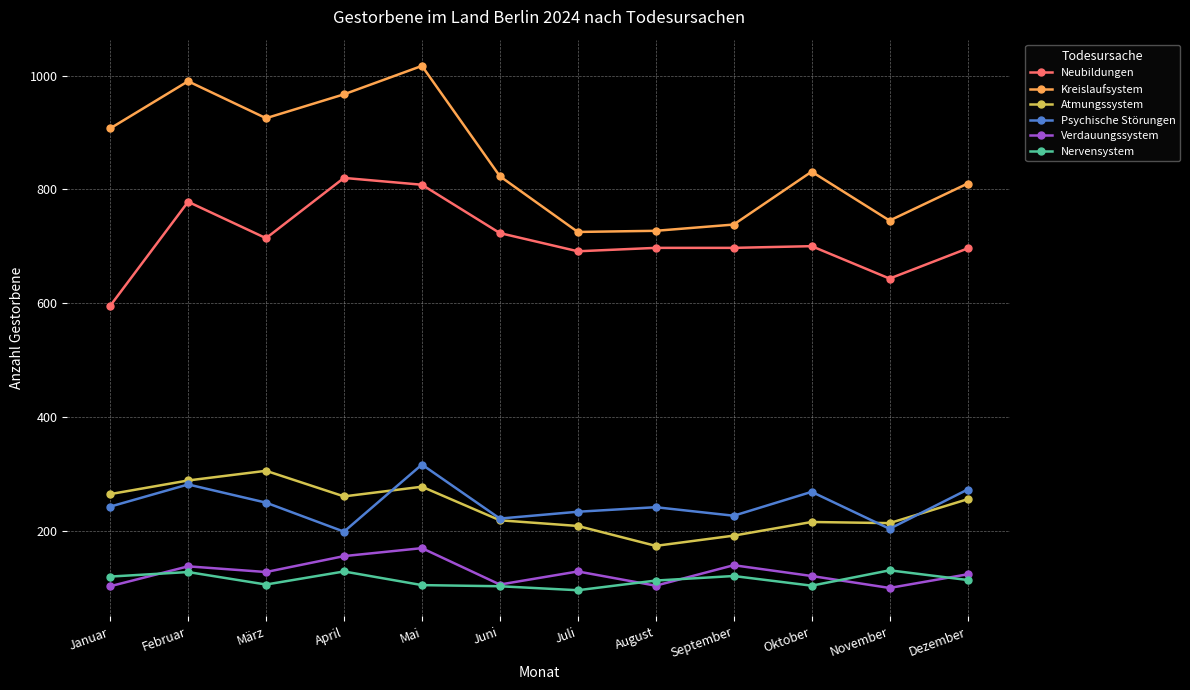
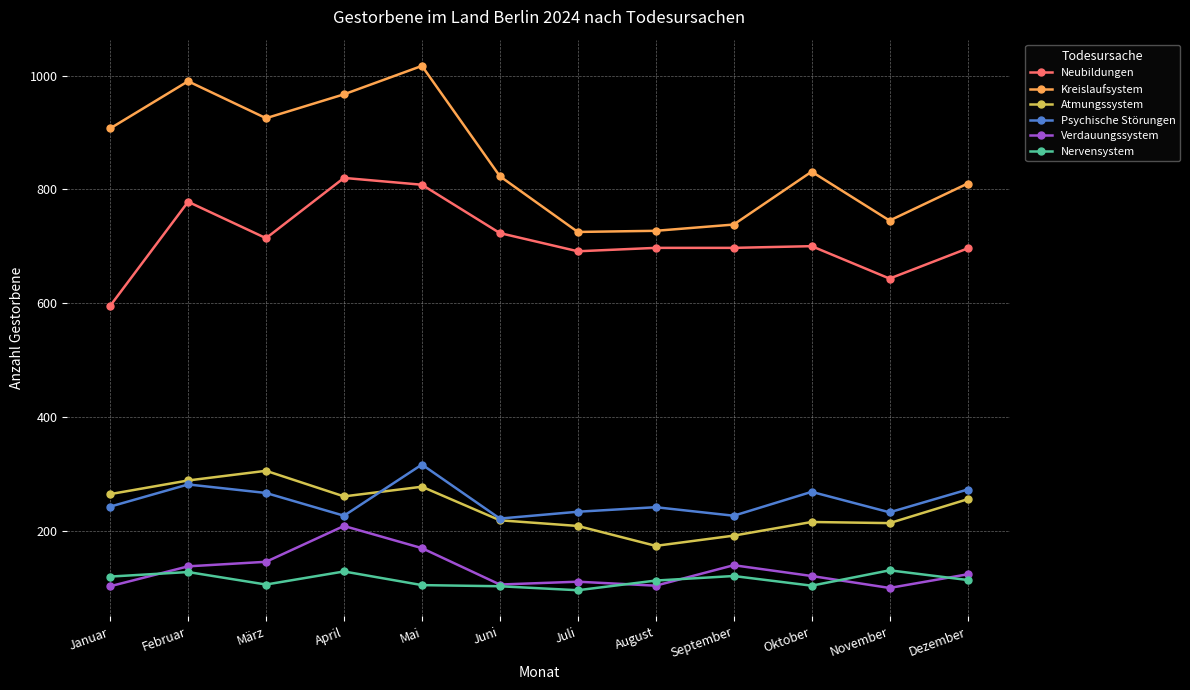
Psychische Störungen, März: 250 -> 270
Verdauungssystem, März: 130 -> 150
Psychische Störungen, April: 200 -> 230
Verdauungssystem, April: 160 -> 210
Verdauungssystem, Juli: 130 -> 110
Psychische Störungen, November: 200 -> 230
